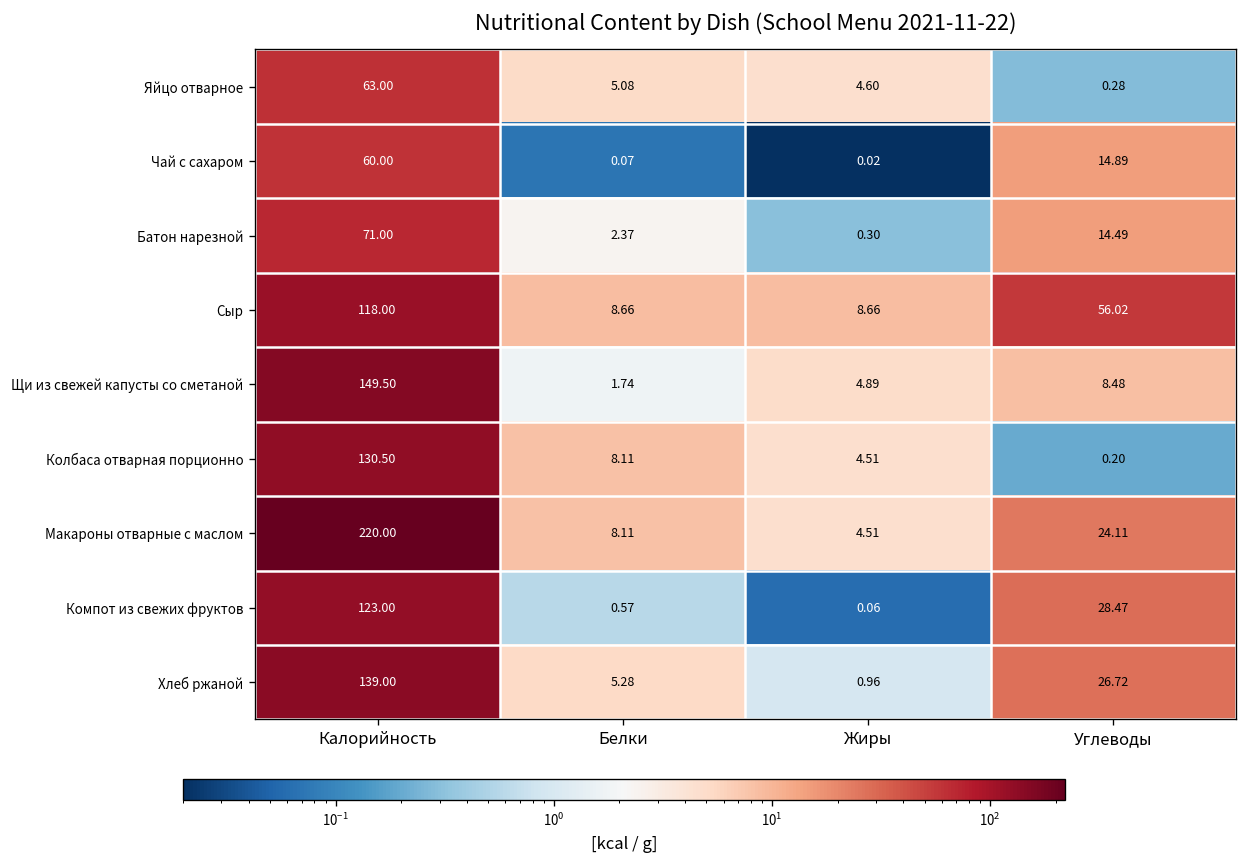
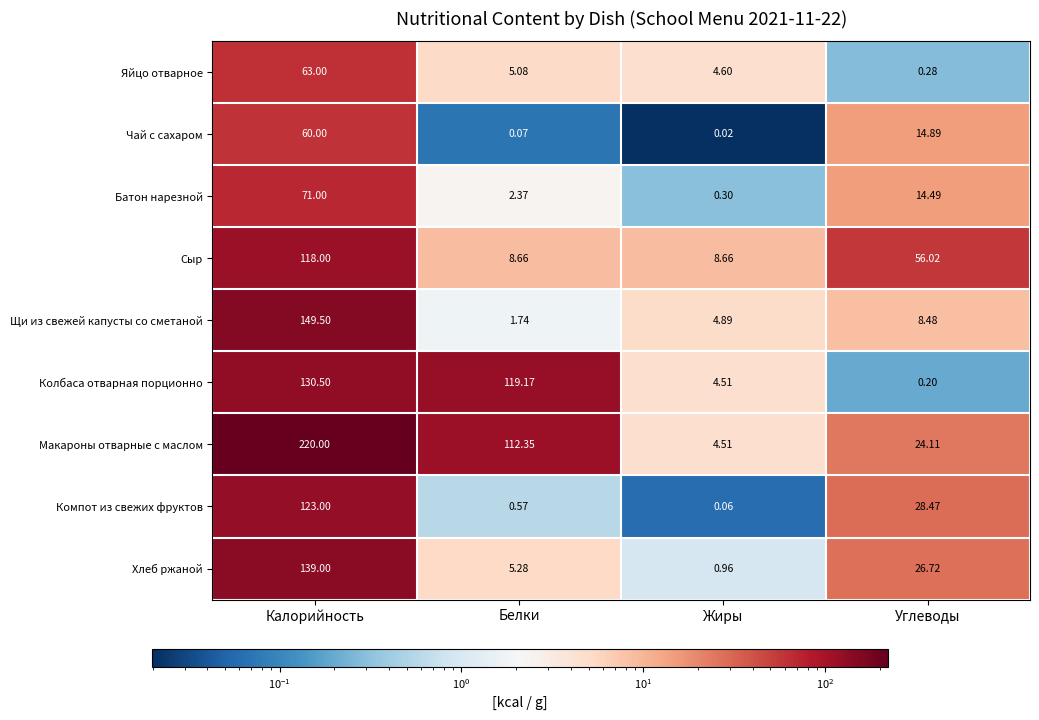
Колбаса отварная порционно, Белки: 8.11 -> 119.17
Макароны отварные с маслом, Белки: 8.11 -> 112.35
